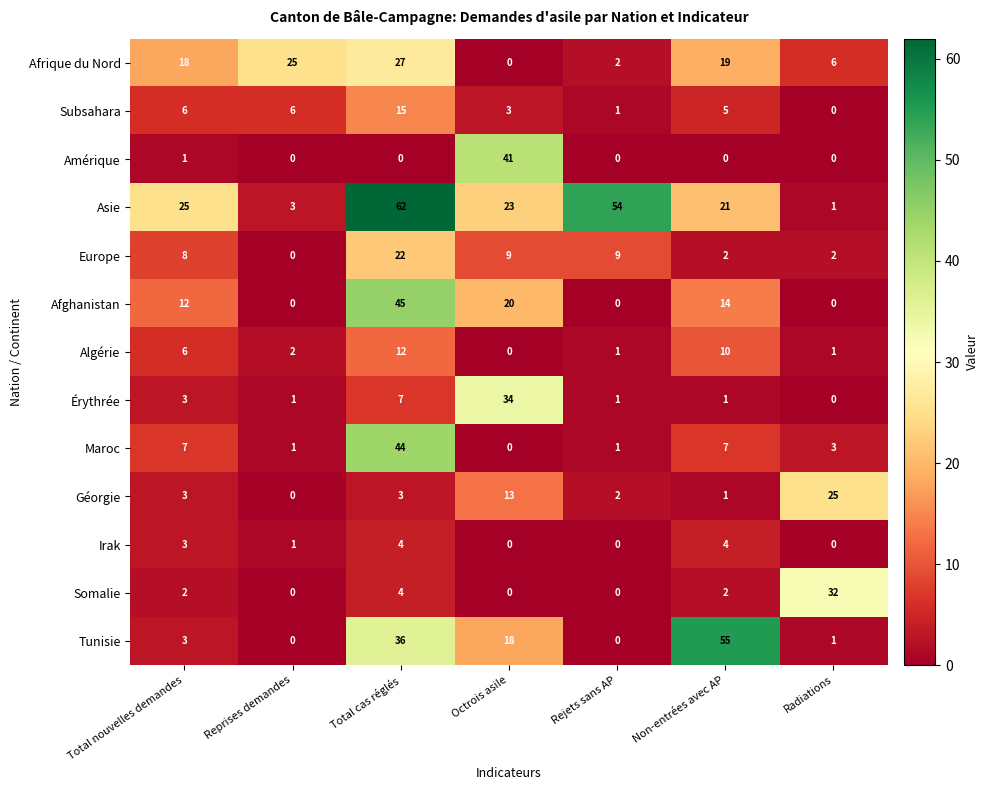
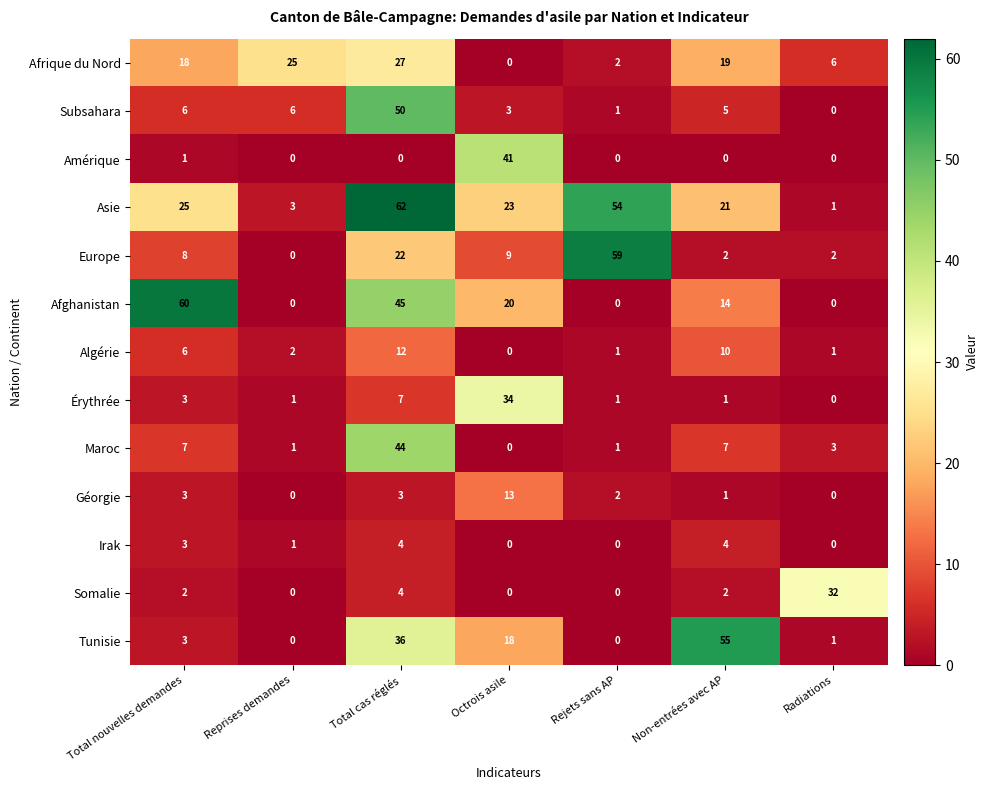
Subsahara, Total cas réglés: 15 -> 50
Europe, Rejets sans AP: 9 -> 59
Afghanistan, Total nouvelles demandes: 12 -> 60
Géorgie, Radiations: 25 -> 0
